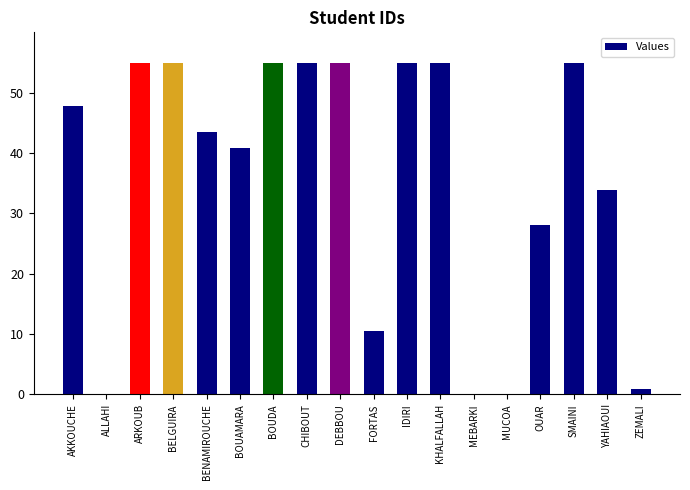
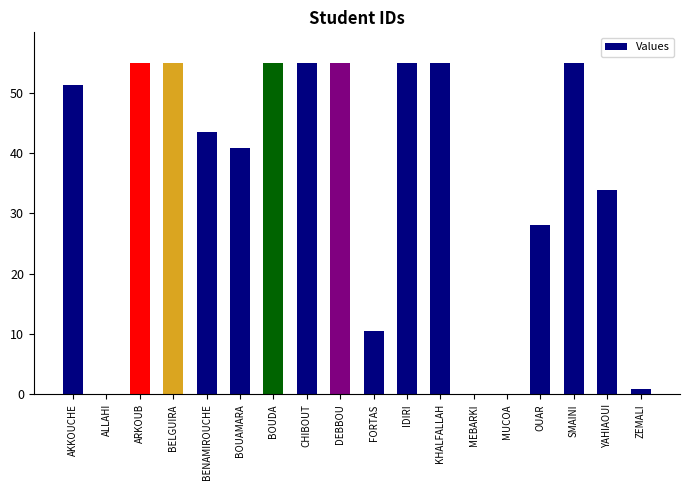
AKKOUCHE: 48 -> 51
